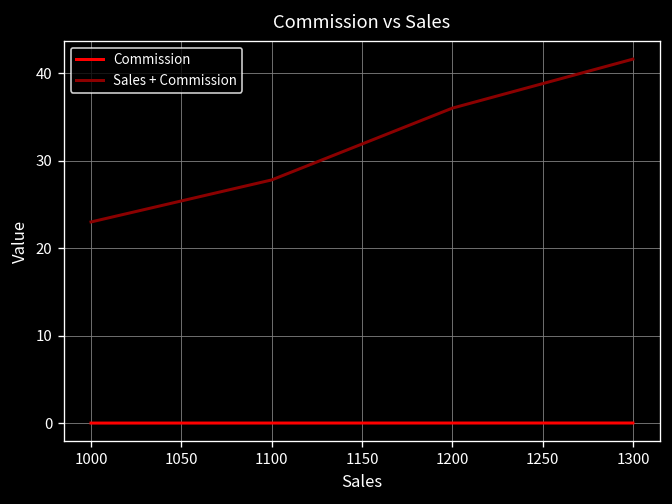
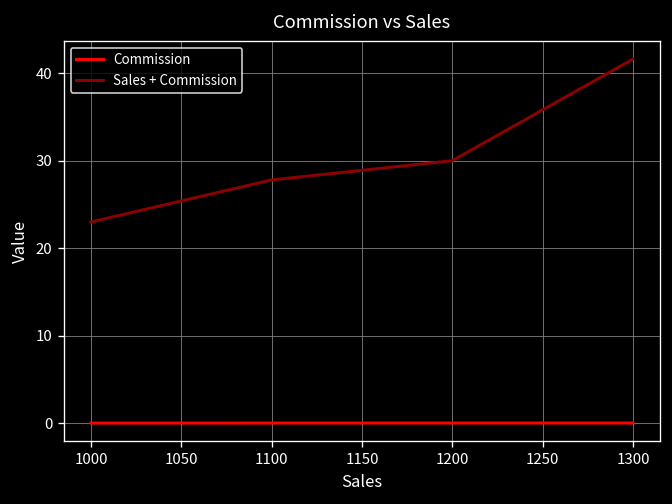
Sales + Commission, 1200: 36 -> 30
